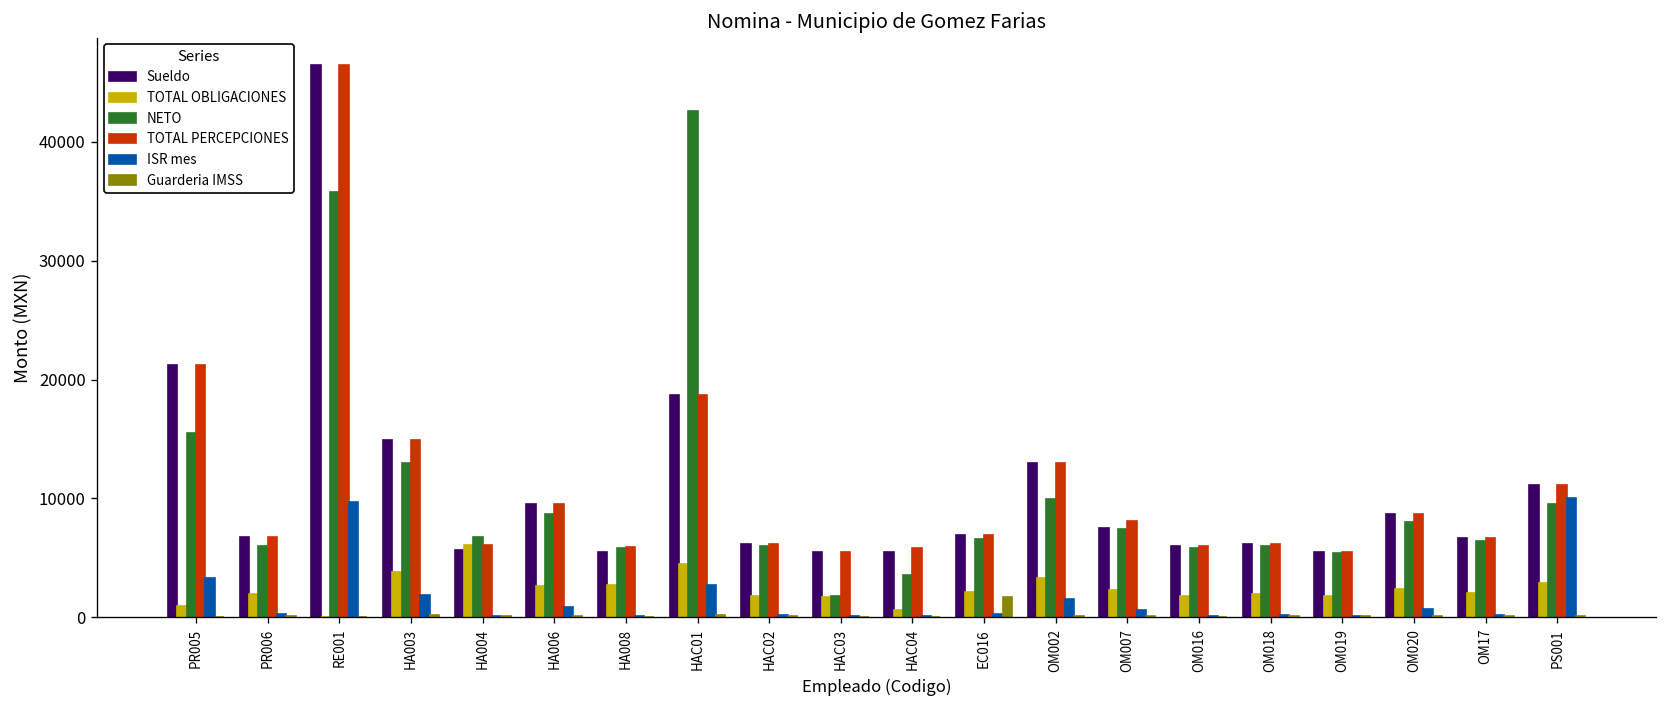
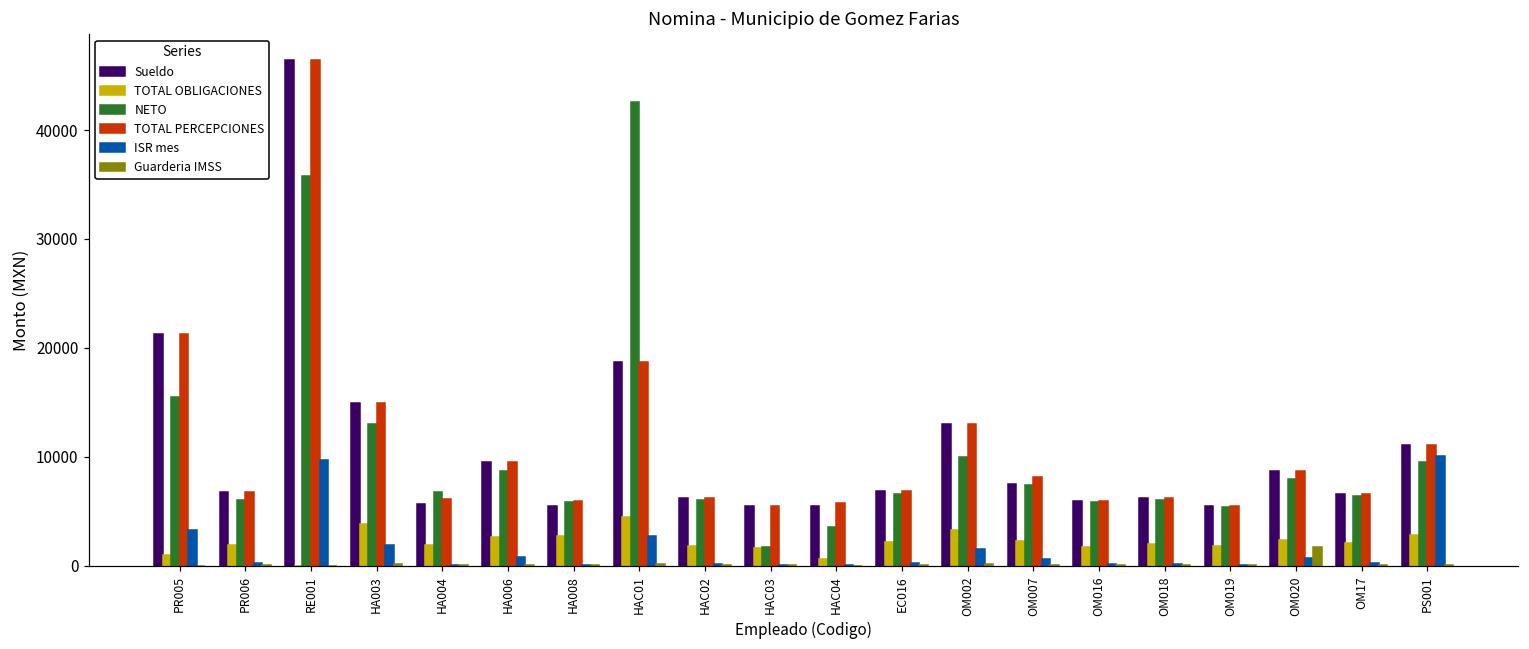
TOTAL OBLIGACIONES, HA004: 6000 -> 2000
Guarderia IMSS, EC016: 2000 -> 0
Guarderia IMSS, OM020: 0 -> 2000
